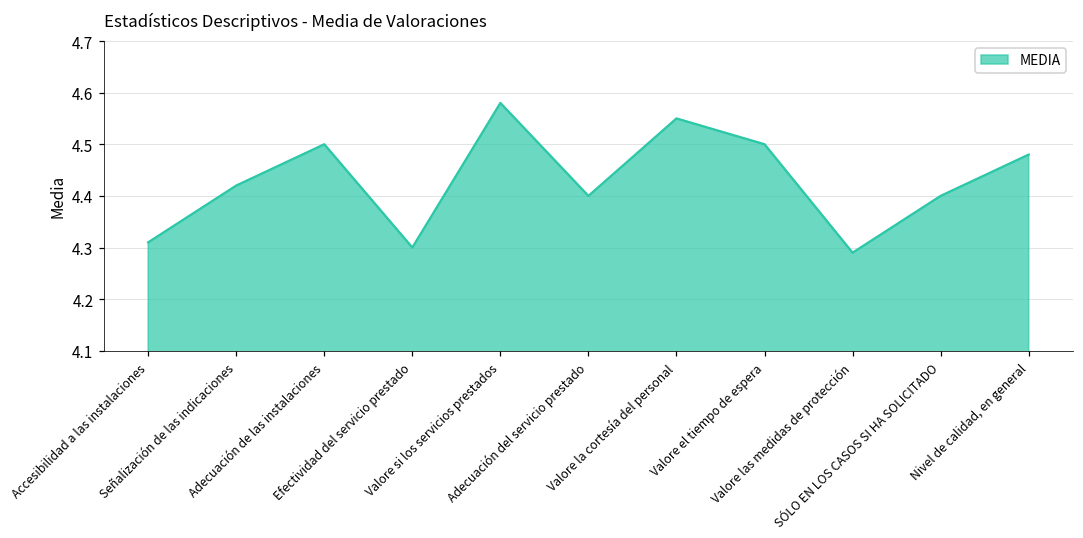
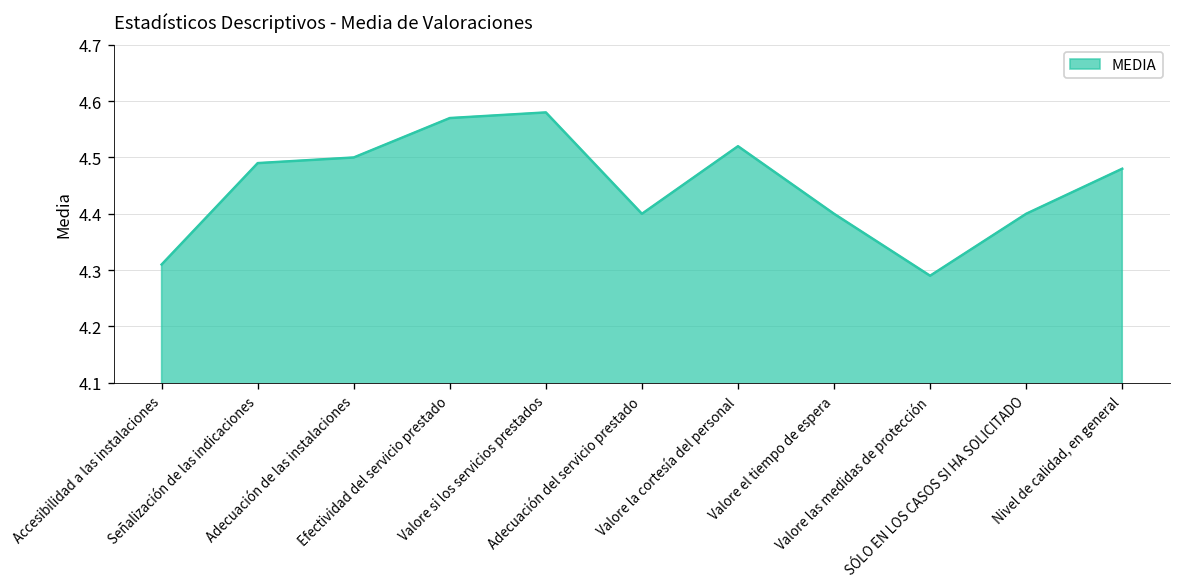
Señalización de las indicaciones: 4.42 -> 4.49
Efectividad del servicio prestado: 4.30 -> 4.57
Valore la cortesía del personal: 4.55 -> 4.52
Valore el tiempo de espera: 4.5 -> 4.4
